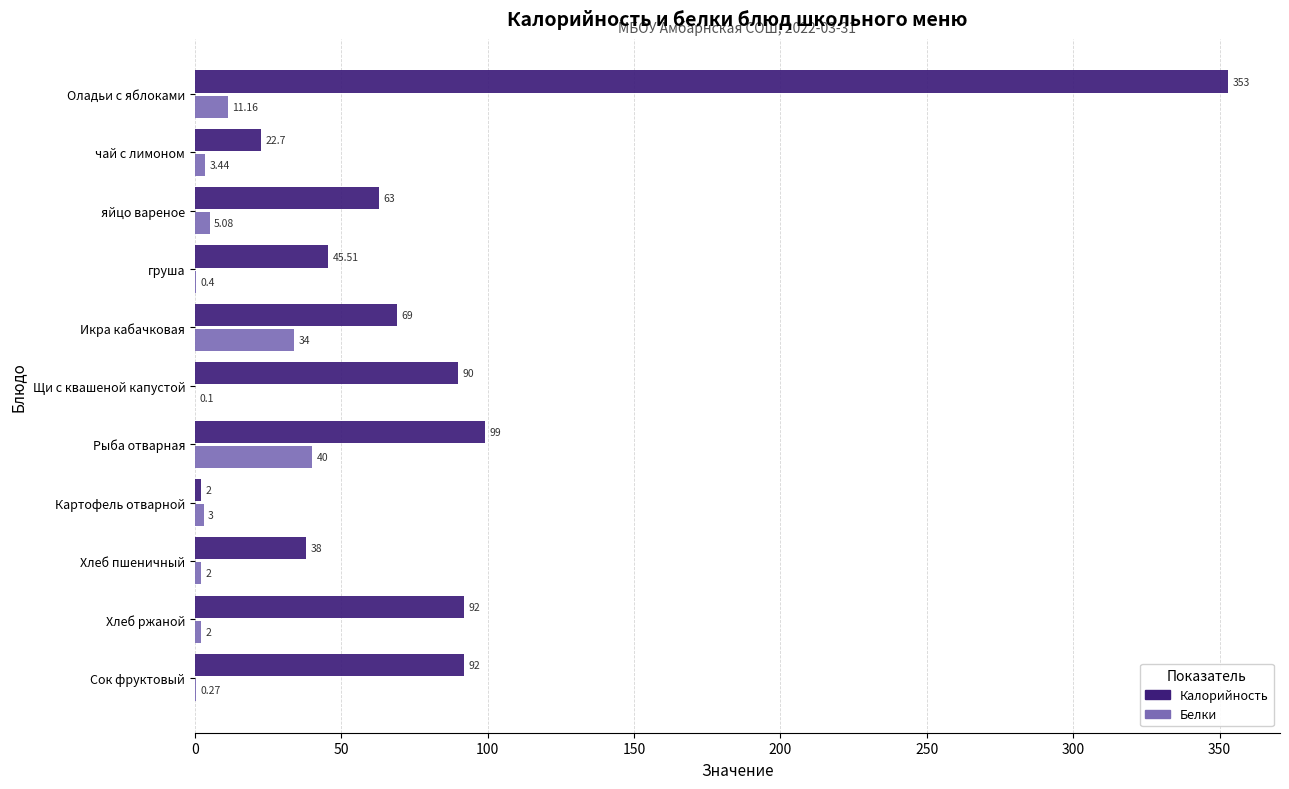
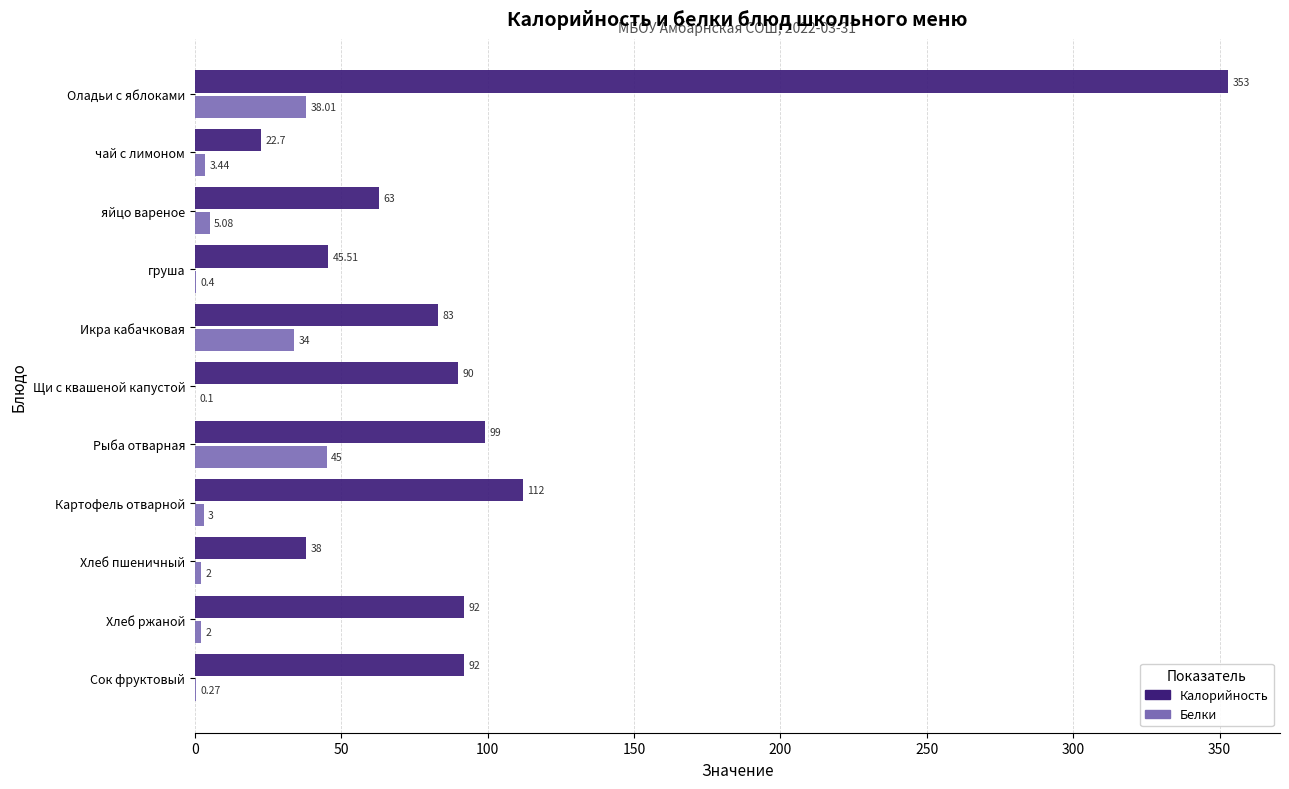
Белки, Оладьи с яблоками: 11.16 -> 38.01
Калорийность, Икра кабачковая: 69 -> 83
Белки, Рыба отварная: 40 -> 45
Калорийность, Картофель отварной: 2 -> 112
